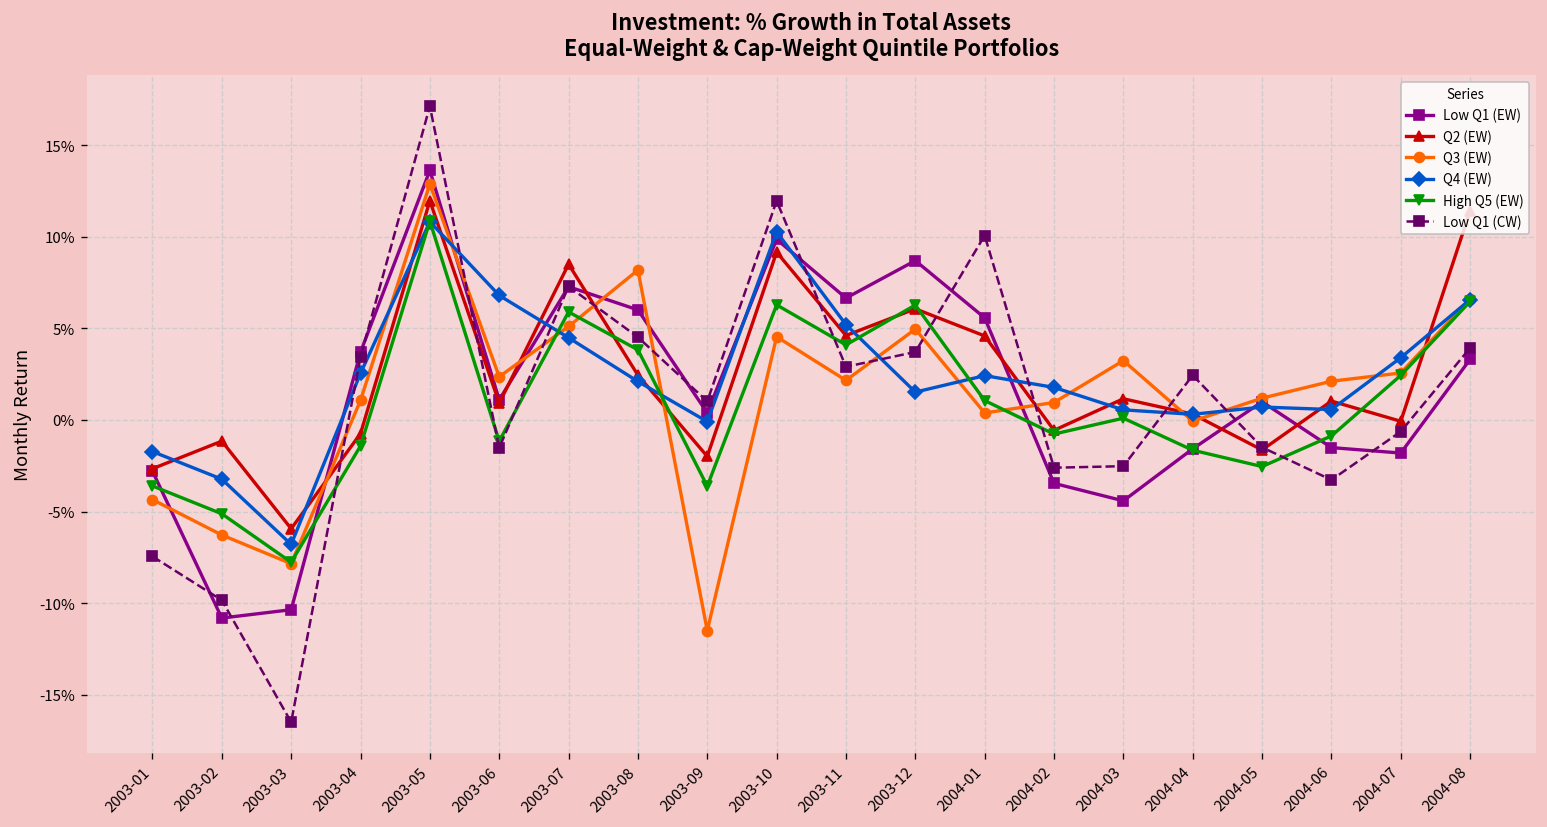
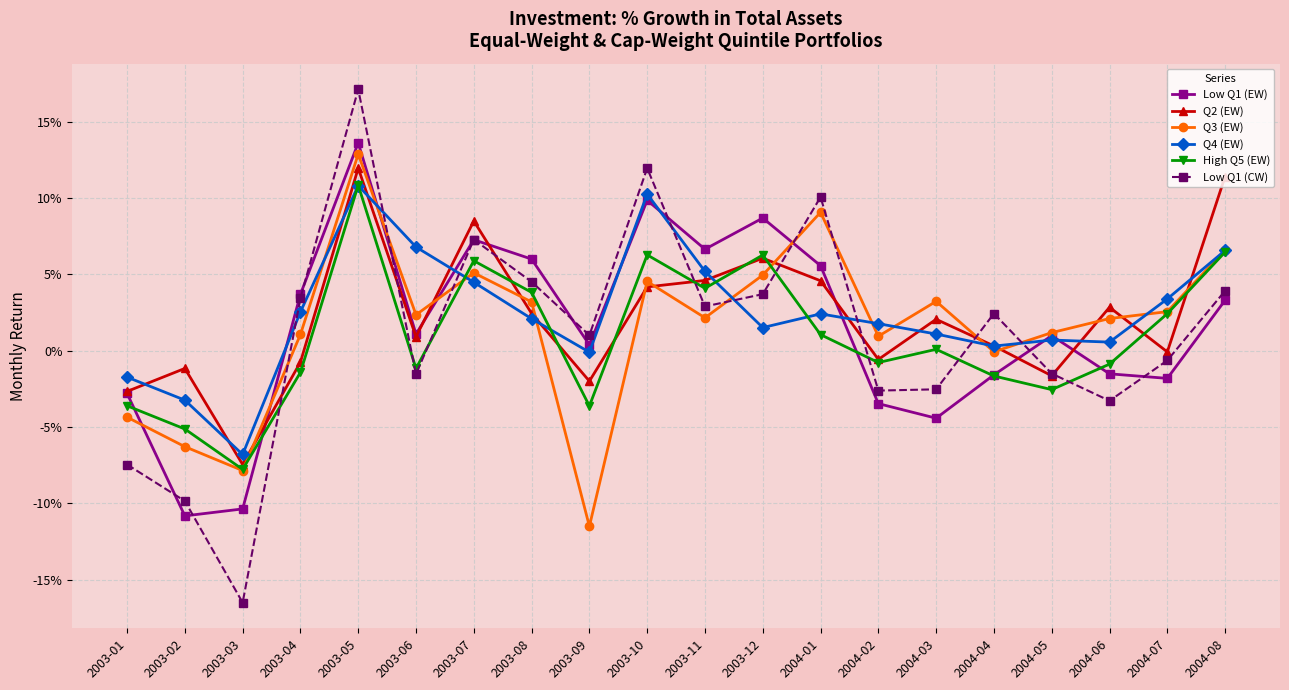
Q2 (EW), 2003-03: -5.9% -> -7.4%
Q3 (EW), 2003-08: 8.2% -> 3.2%
Q2 (EW), 2003-10: 9.2% -> 4.2%
Q3 (EW), 2004-01: 0.4% -> 9.1%
Q2 (EW), 2004-03: 1.2% -> 2.1%
Q4 (EW), 2004-03: 0.6% -> 1.1%
Q2 (EW), 2004-06: 1.0% -> 2.9%
